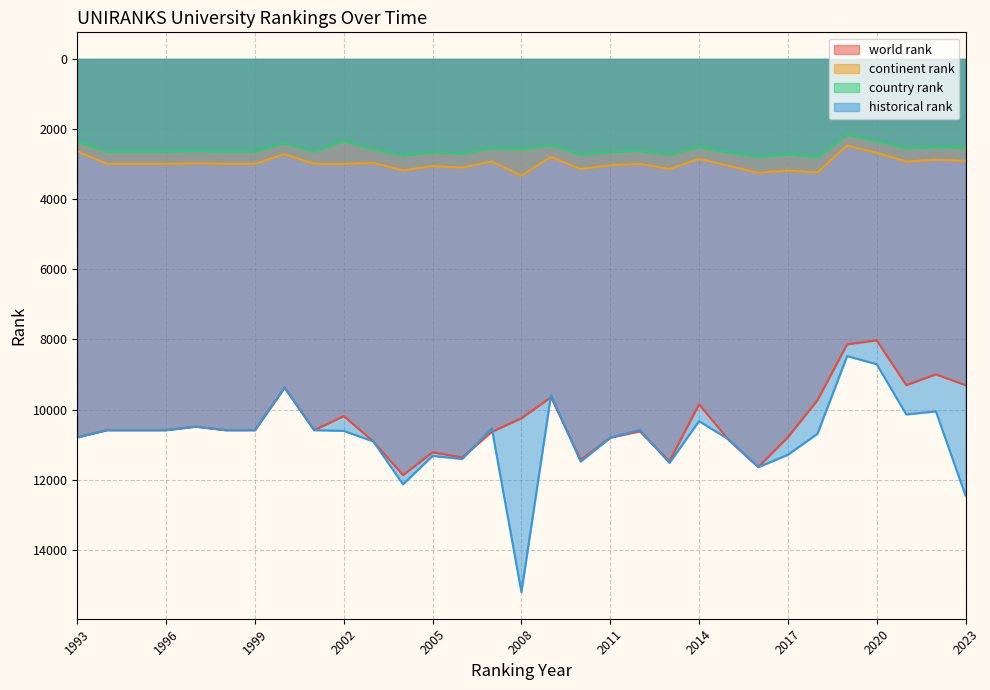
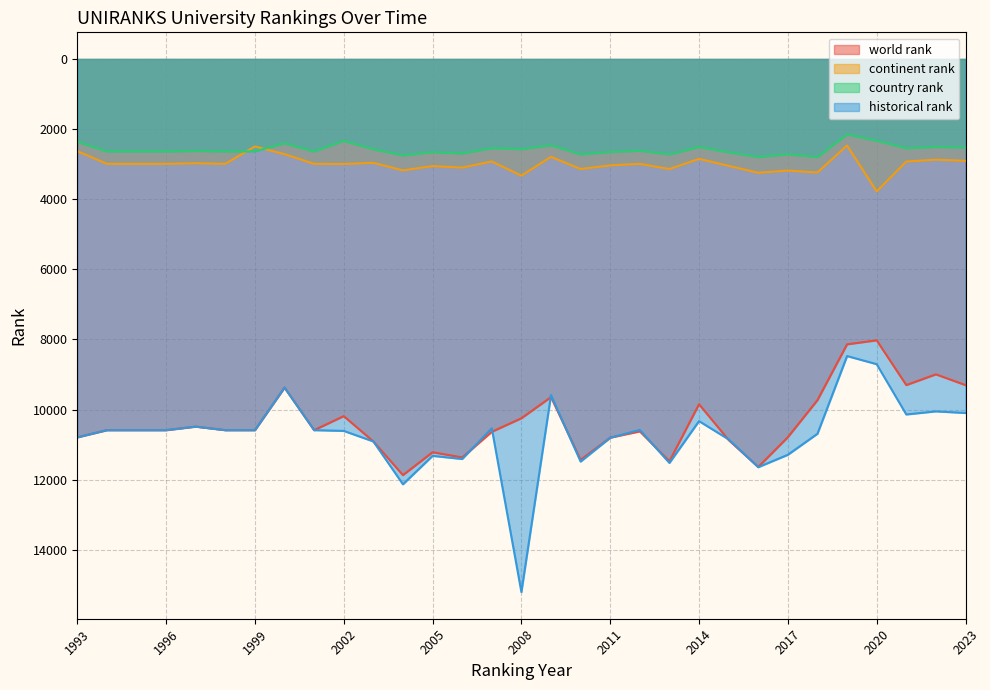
continent rank, 1999: 3000 -> 2500
continent rank, 2020: 2700 -> 3800
historical rank, 2023: 12500 -> 10100
